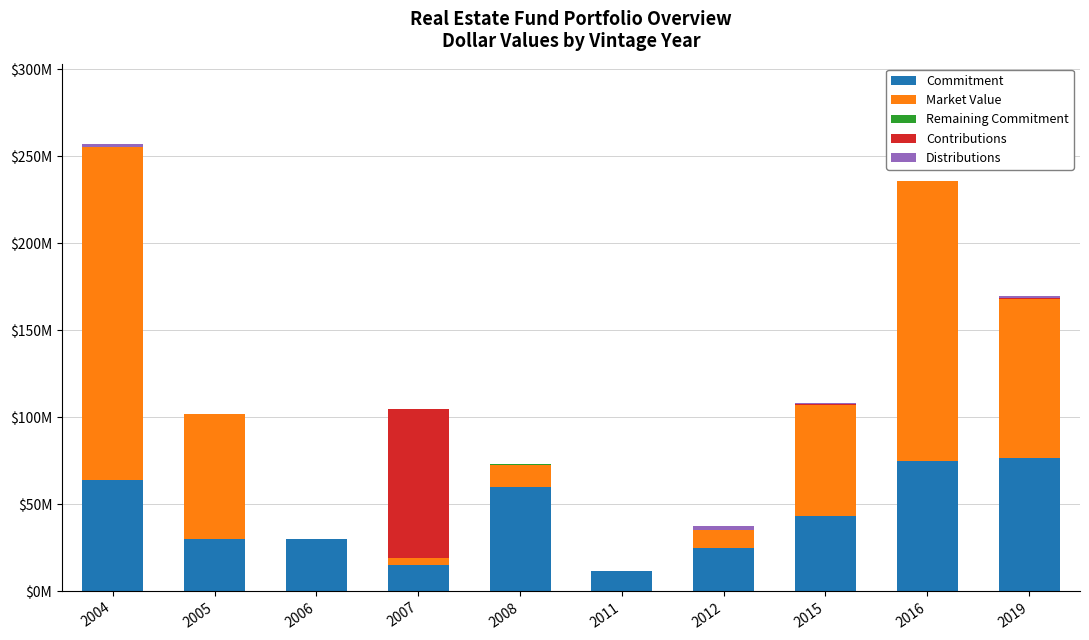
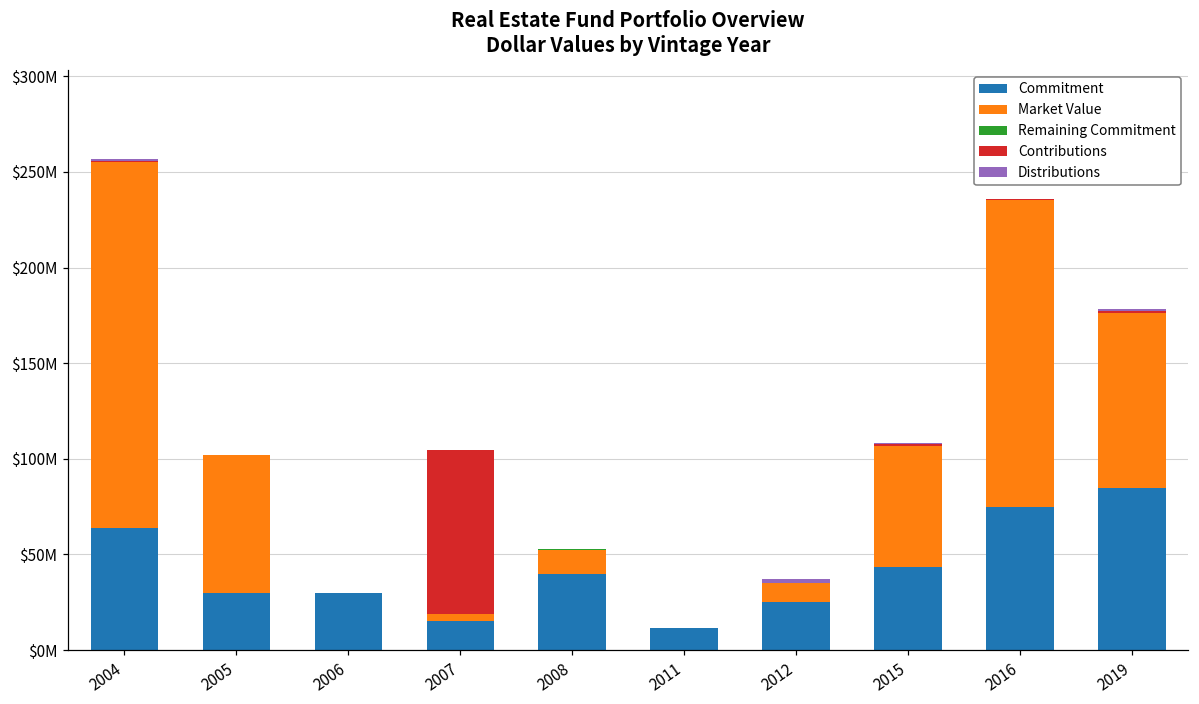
Commitment, 2008: $60000000 -> $40000000
Commitment, 2019: $76000000 -> $85000000
